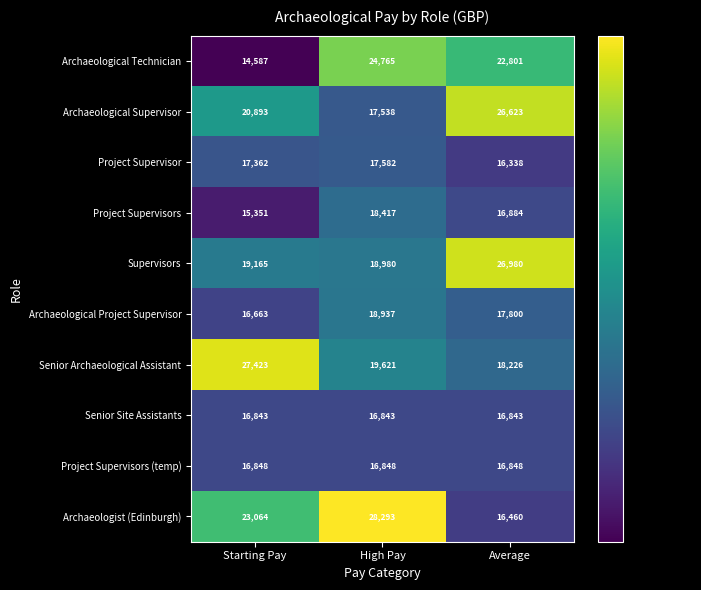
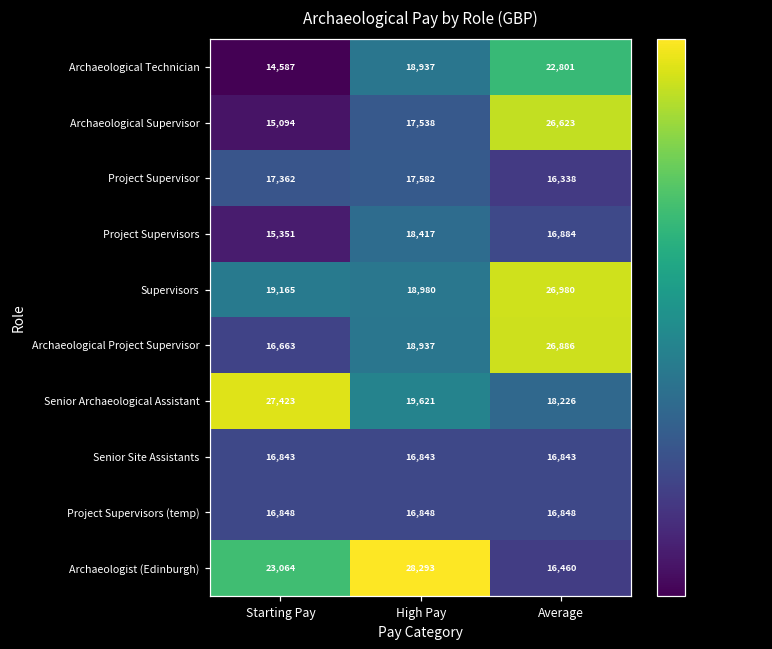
Archaeological Technician, High Pay: 24,765 -> 18,937
Archaeological Supervisor, Starting Pay: 20,893 -> 15,094
Archaeological Project Supervisor, Average: 17,800 -> 26,886
